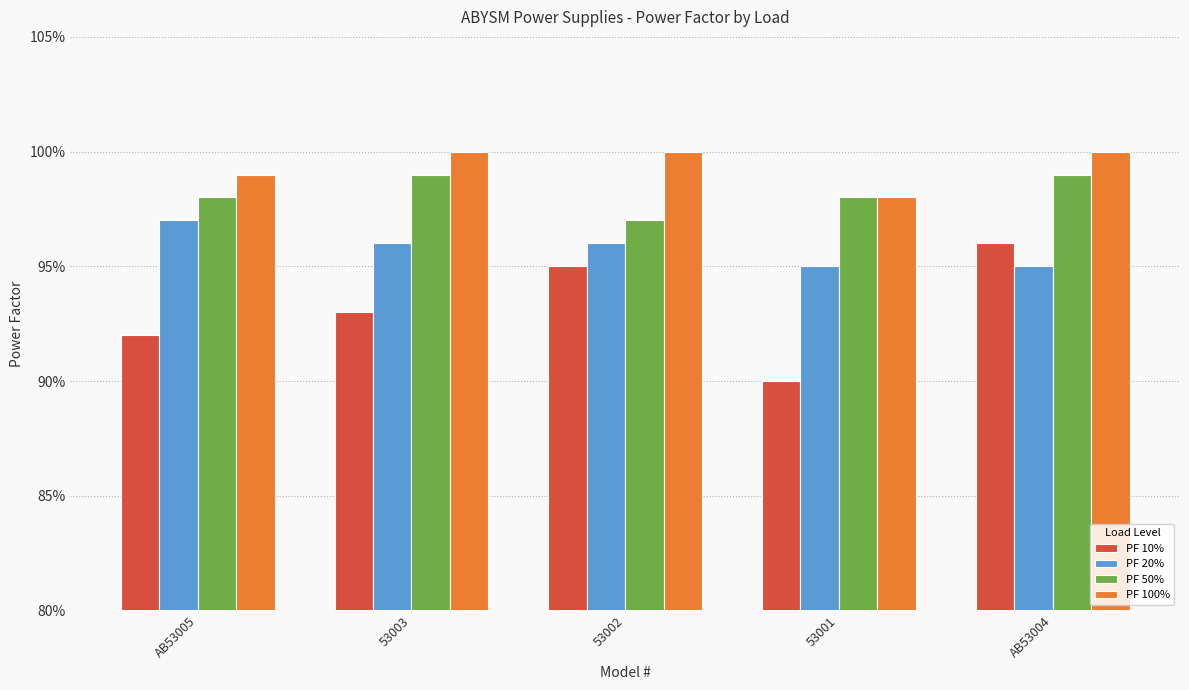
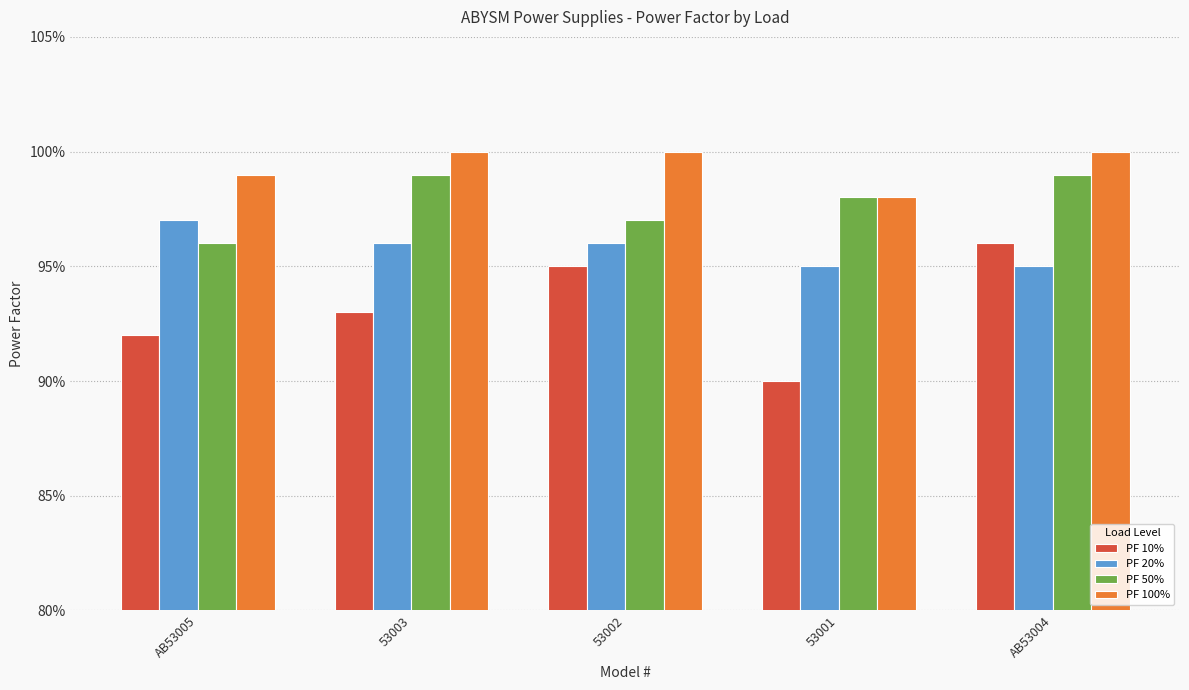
PF 50%, AB53005: 98.0% -> 96.0%
